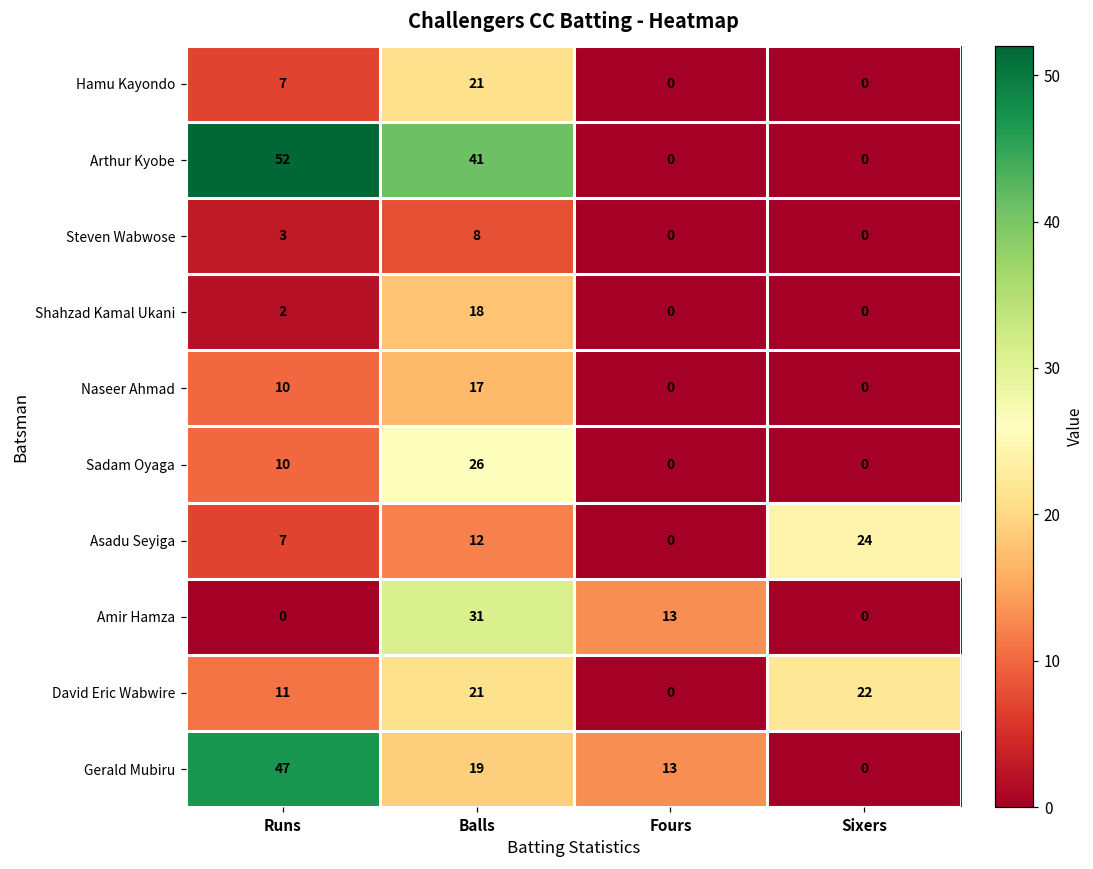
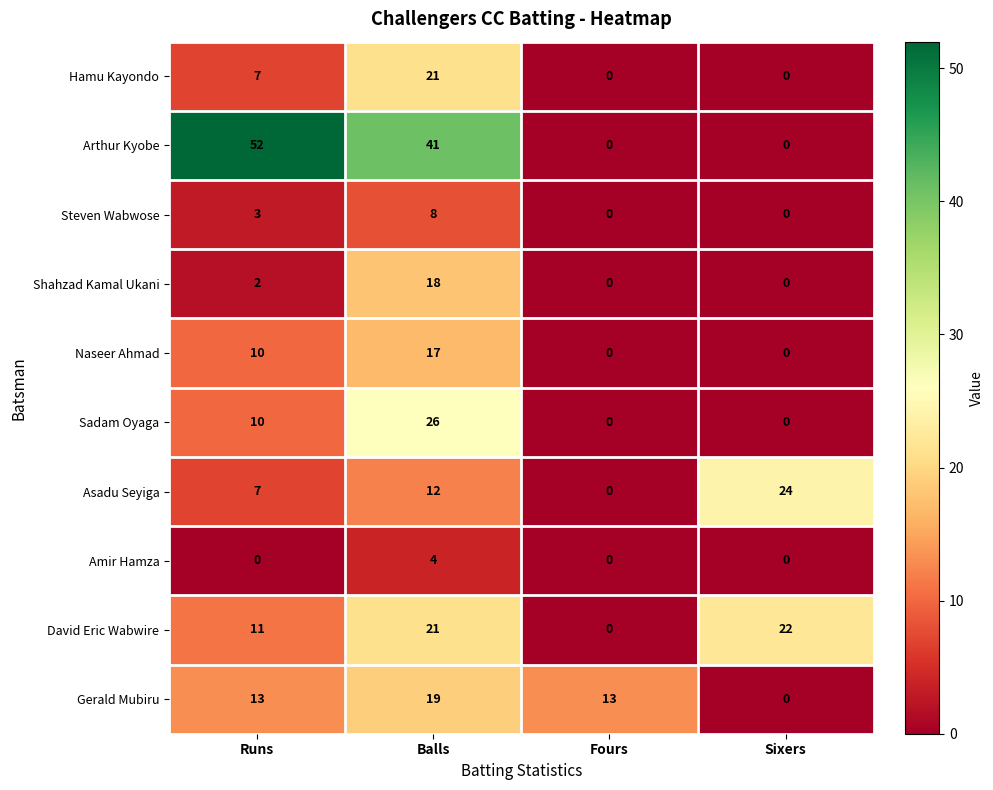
Amir Hamza, Balls: 31 -> 4
Amir Hamza, Fours: 13 -> 0
Gerald Mubiru, Runs: 47 -> 13
